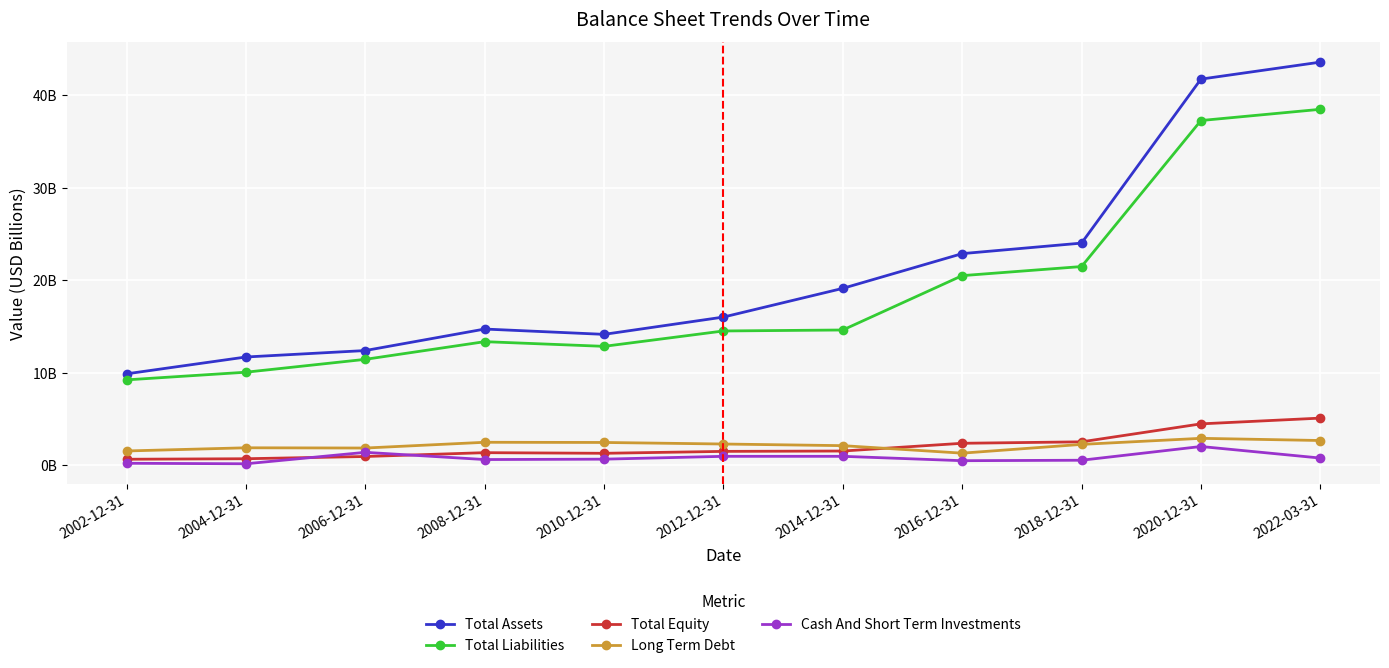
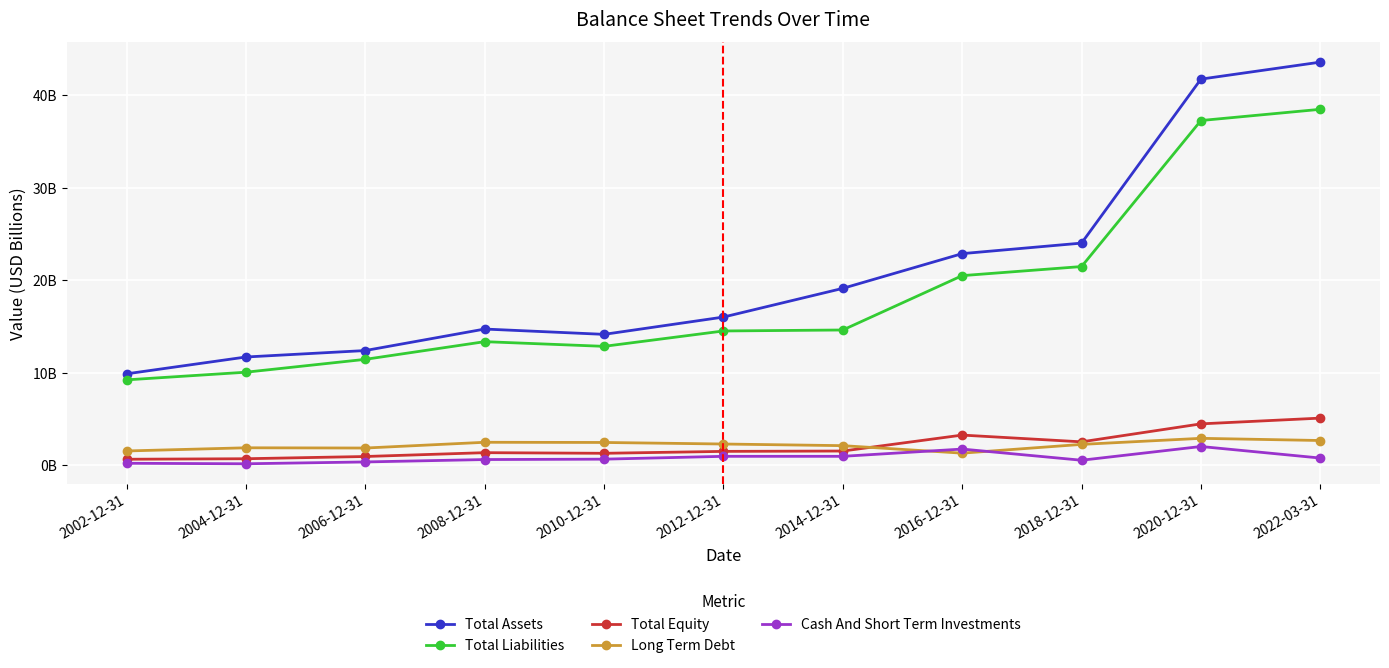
Cash And Short Term Investments, 2006-12-31: 1000000000 -> 0
Total Equity, 2016-12-31: 2000000000 -> 3000000000
Cash And Short Term Investments, 2016-12-31: 0 -> 2000000000
